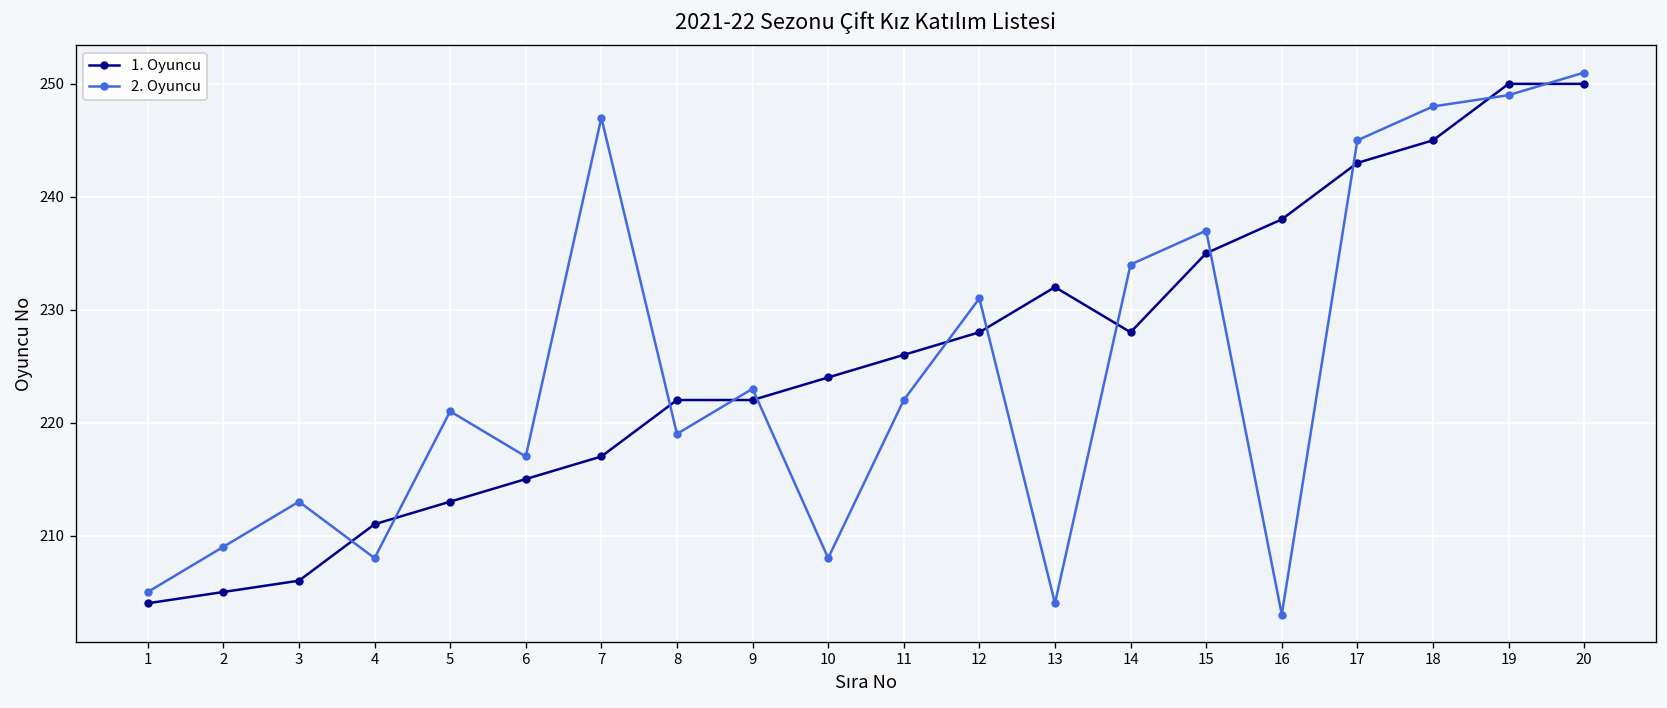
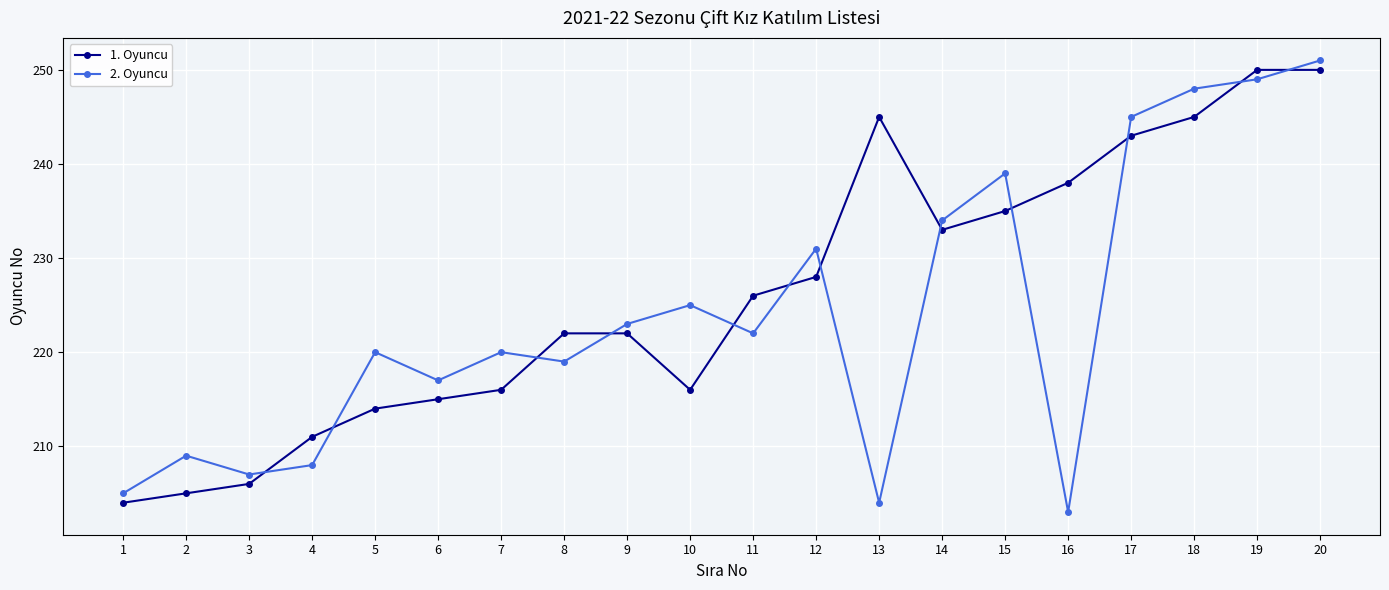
2. Oyuncu, 3: 213 -> 207
1. Oyuncu, 5: 213 -> 214
2. Oyuncu, 5: 221 -> 220
1. Oyuncu, 7: 217 -> 216
2. Oyuncu, 7: 247 -> 220
1. Oyuncu, 10: 224 -> 216
2. Oyuncu, 10: 208 -> 225
1. Oyuncu, 13: 232 -> 245
1. Oyuncu, 14: 228 -> 233
2. Oyuncu, 15: 237 -> 239
